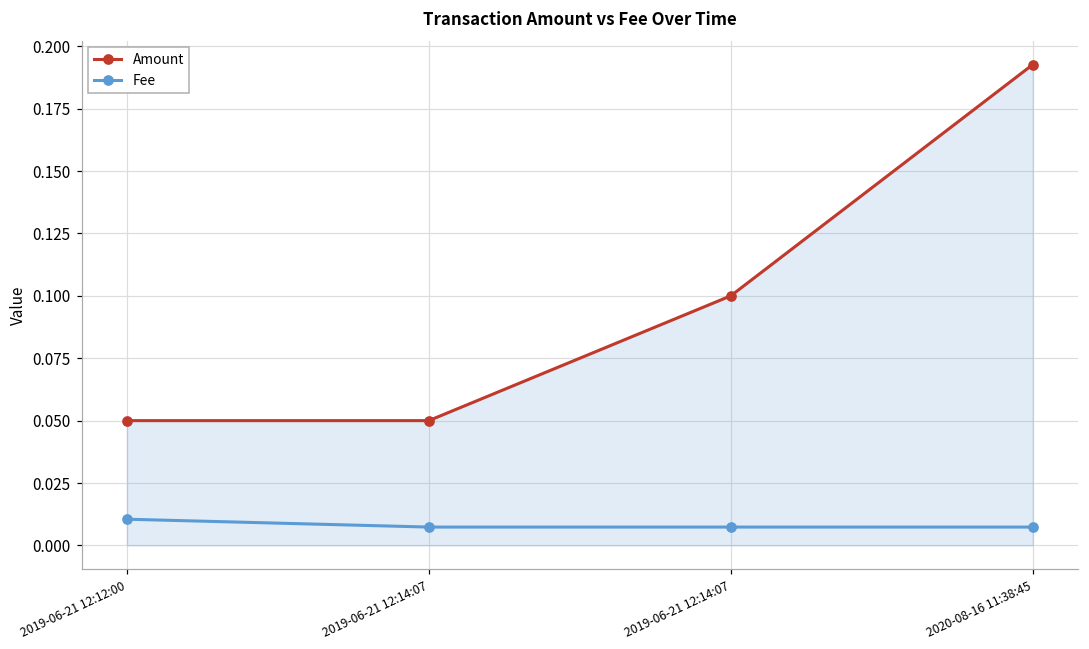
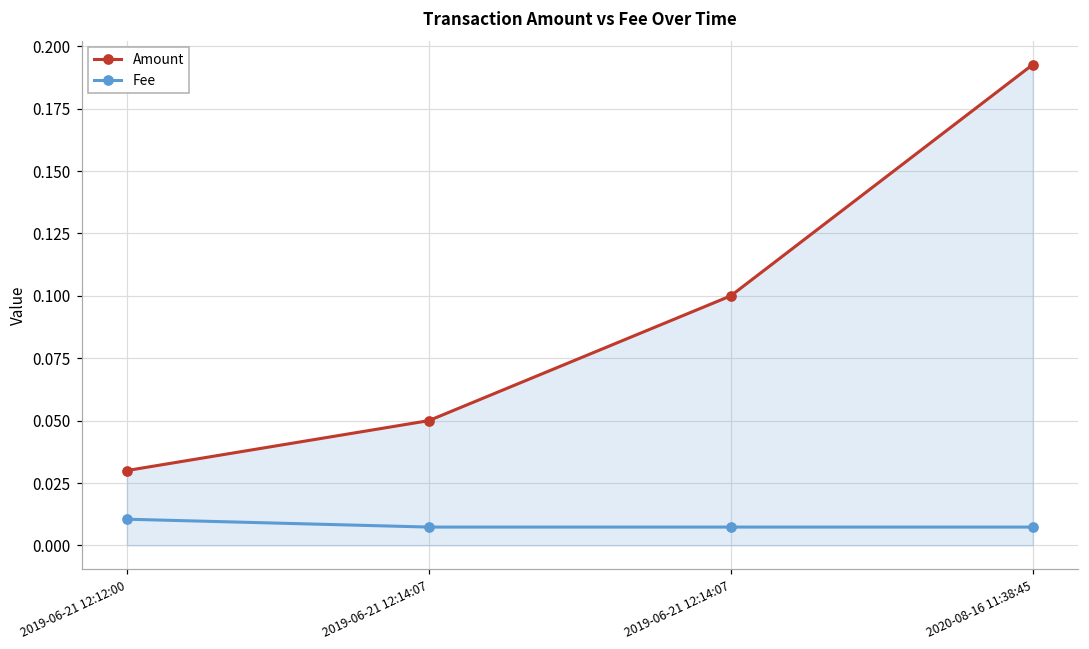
Amount, 2019-06-21 12:12:00: 0.05 -> 0.03
